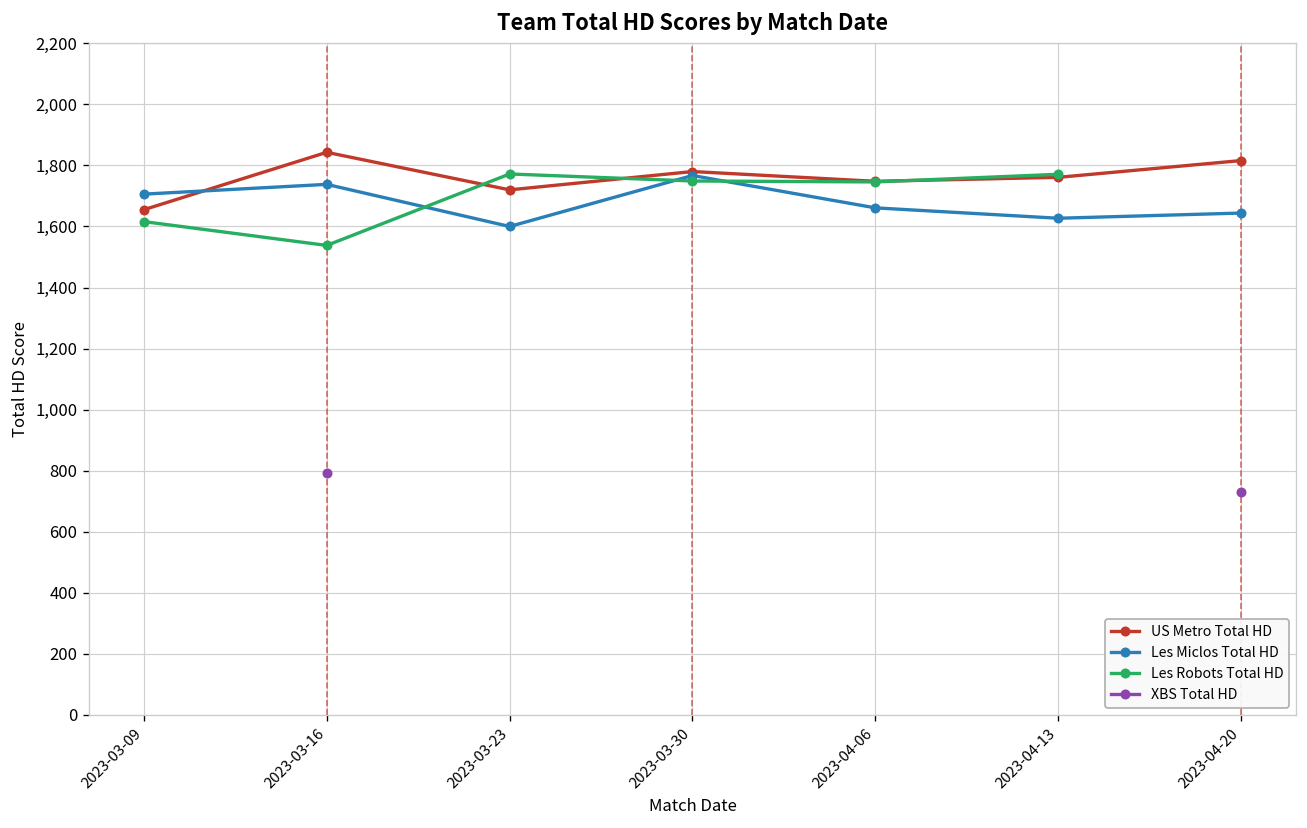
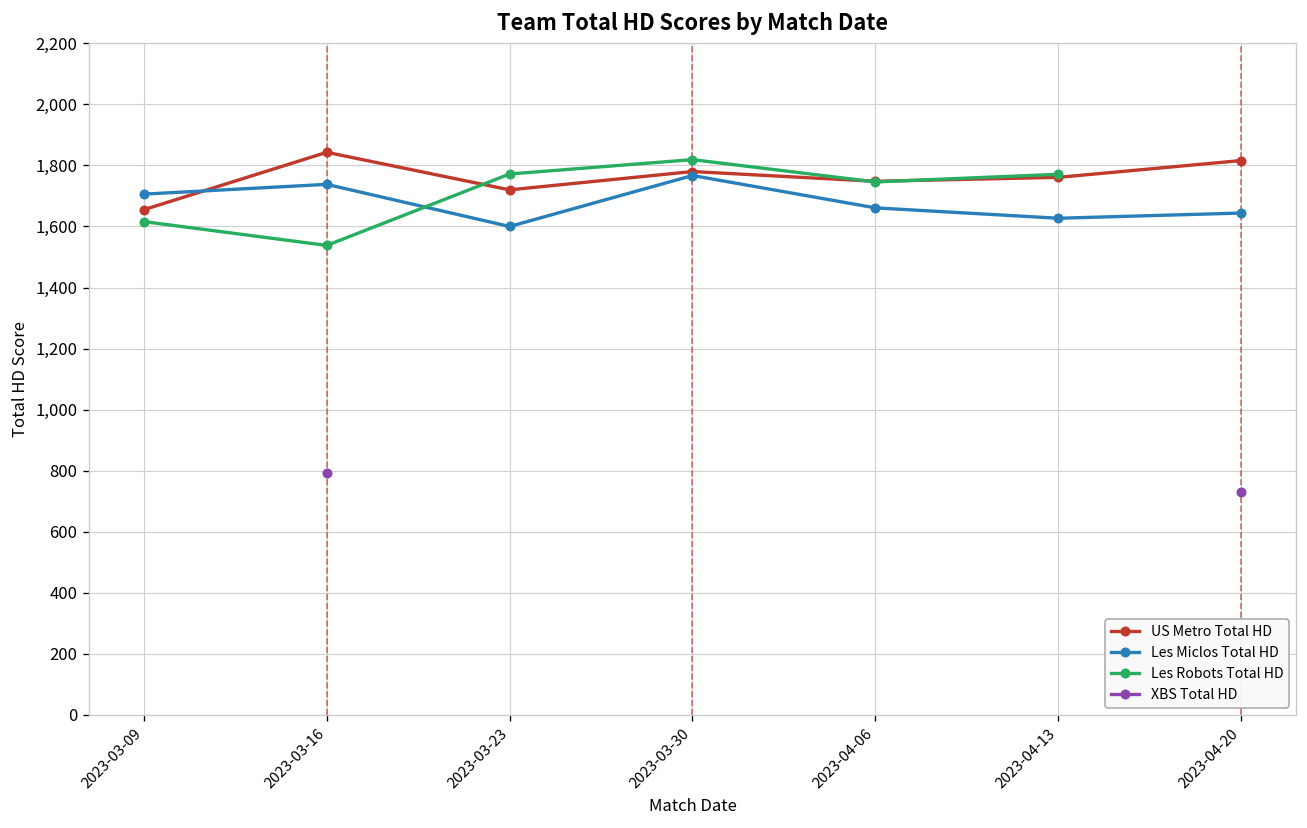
Les Robots Total HD, 2023-03-30: 1,750 -> 1,820
